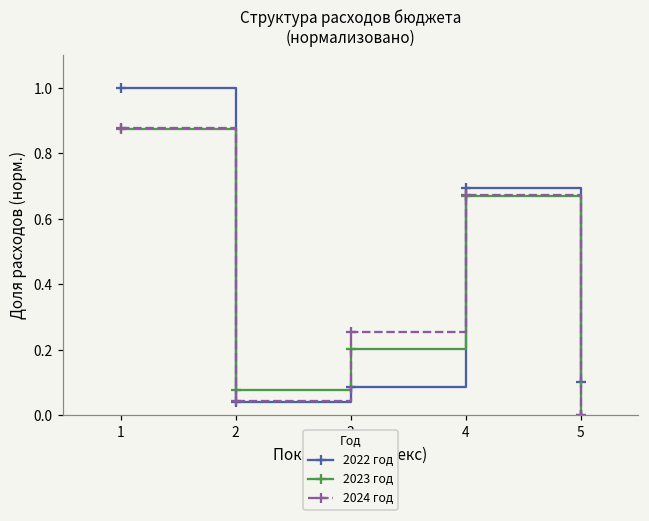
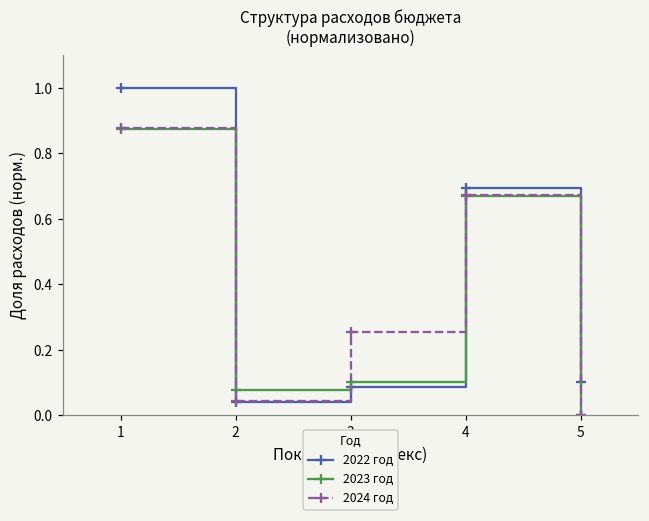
2023 год, 3: 0.20 -> 0.10
